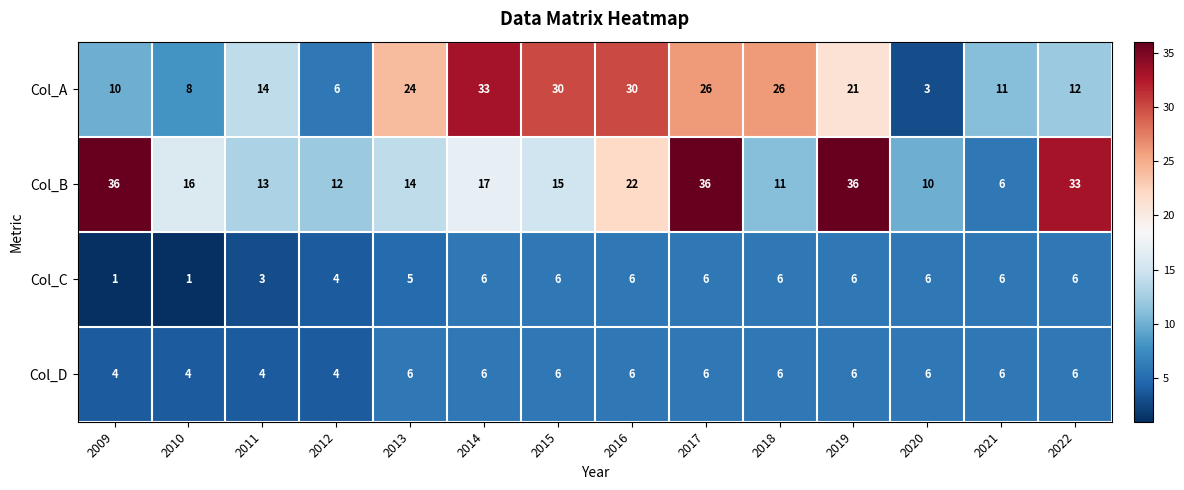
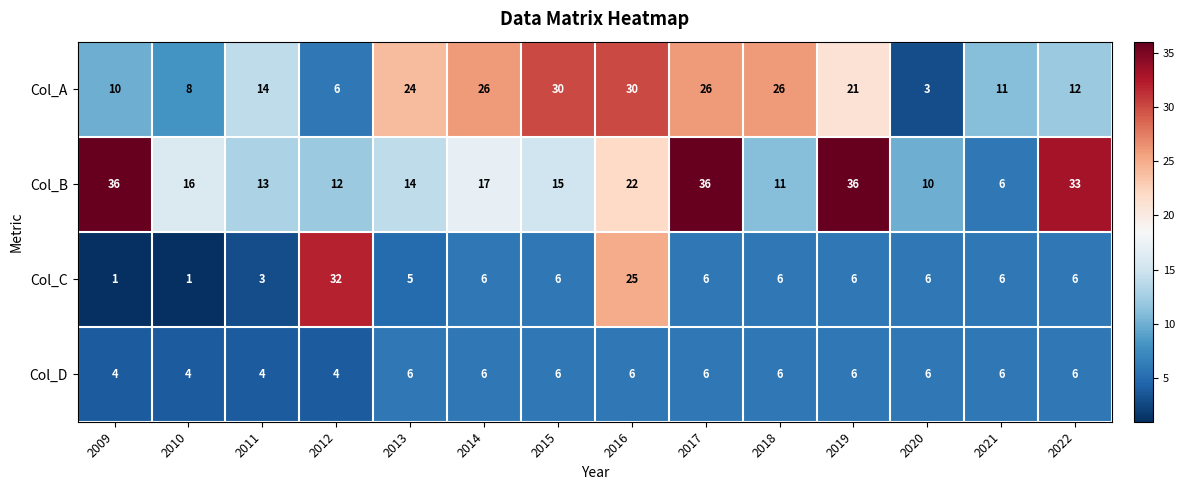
Col_A, 2014: 33 -> 26
Col_C, 2012: 4 -> 32
Col_C, 2016: 6 -> 25
